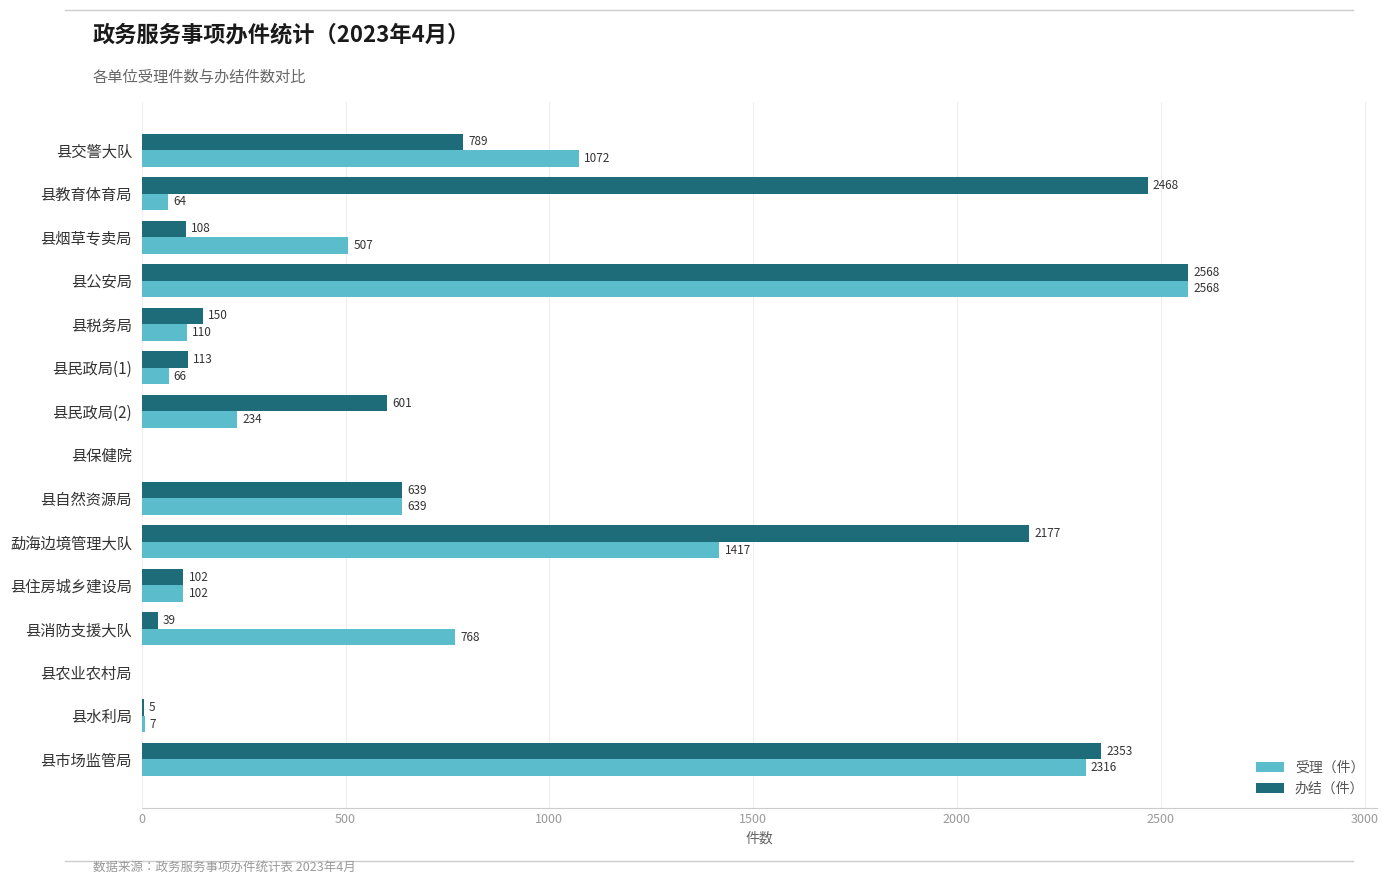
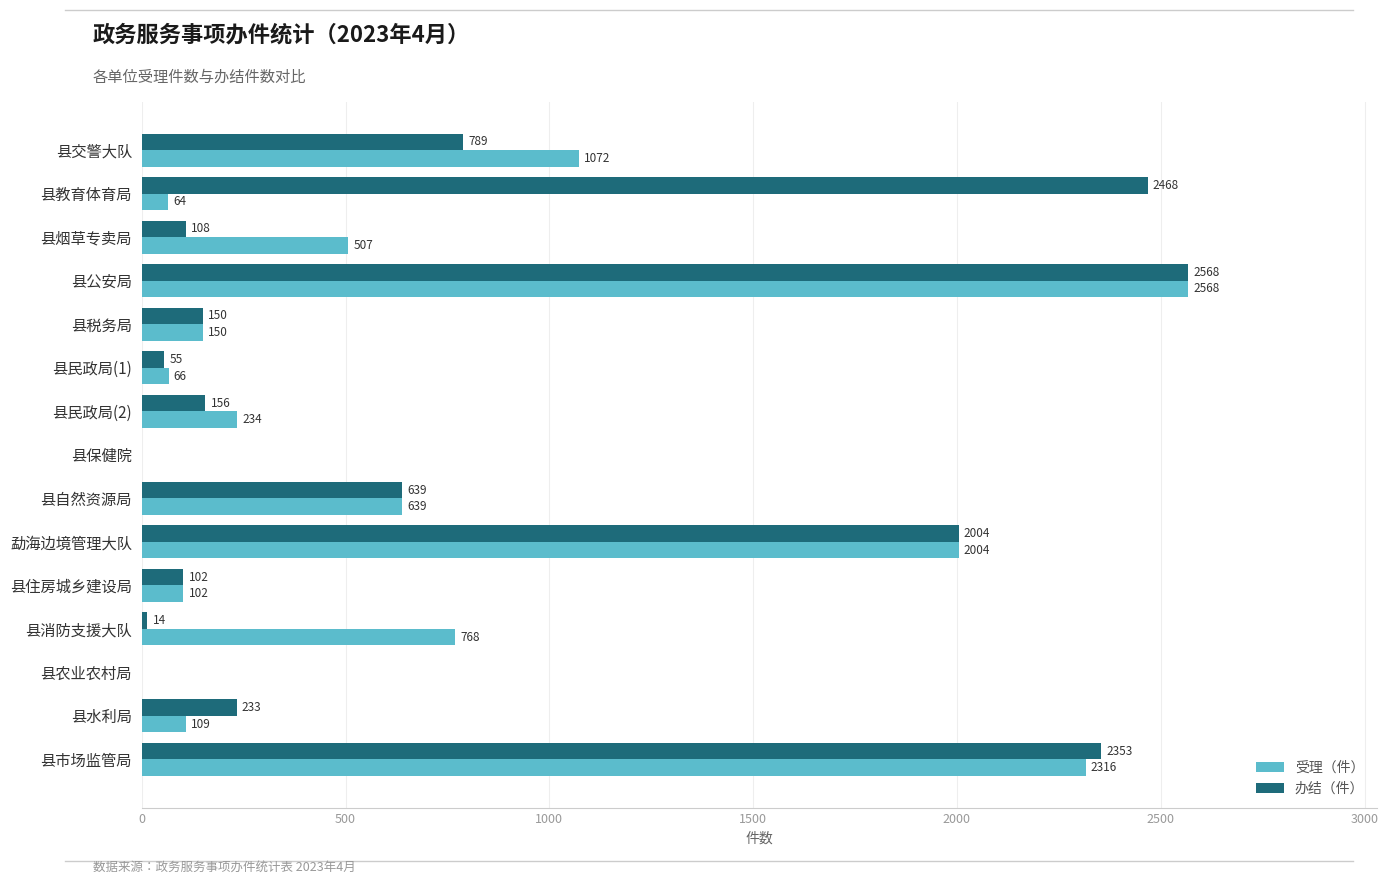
受理（件）, 县税务局: 110 -> 150
办结（件）, 县民政局(1): 113 -> 55
办结（件）, 县民政局(2): 601 -> 156
办结（件）, 勐海边境管理大队: 2177 -> 2004
受理（件）, 勐海边境管理大队: 1417 -> 2004
办结（件）, 县消防支援大队: 39 -> 14
办结（件）, 县水利局: 5 -> 233
受理（件）, 县水利局: 7 -> 109
